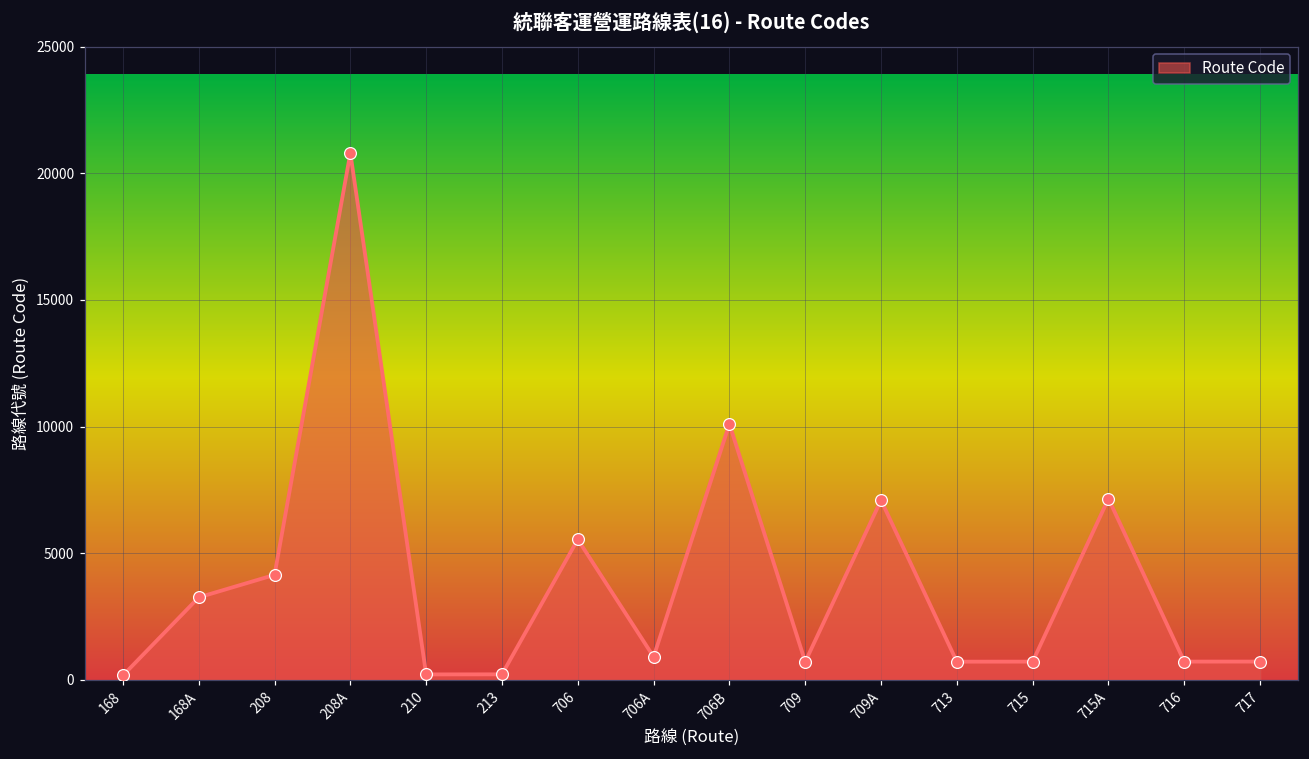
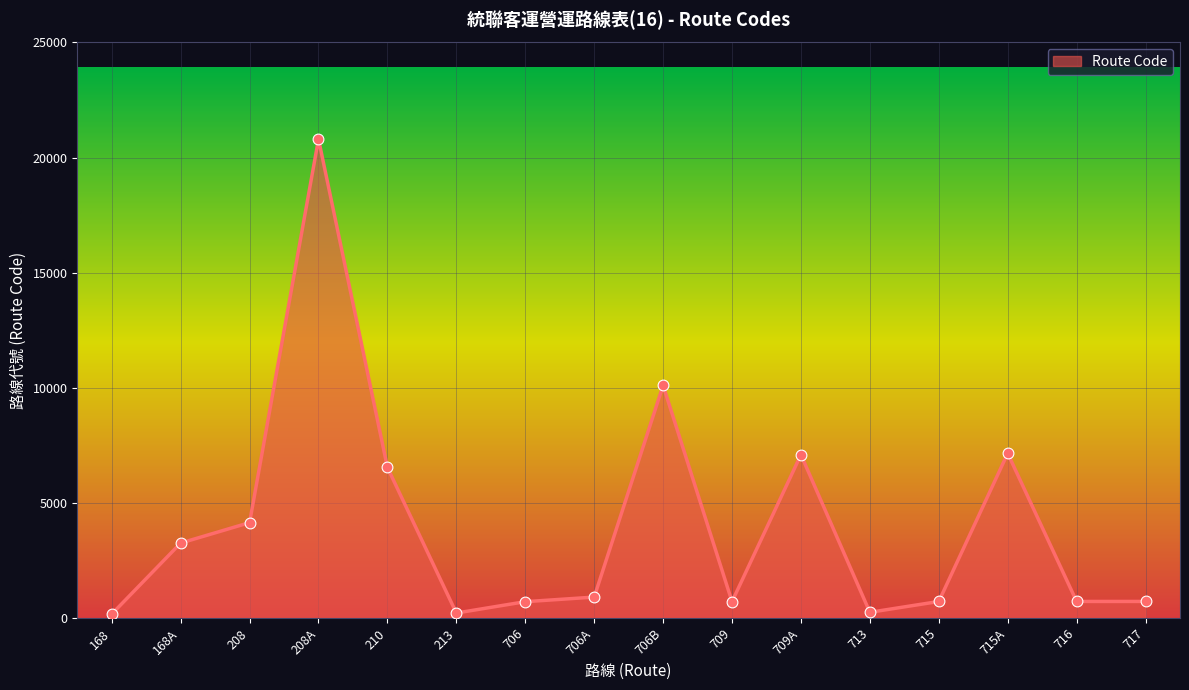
210: 200 -> 6500
706: 5500 -> 700
713: 700 -> 200
